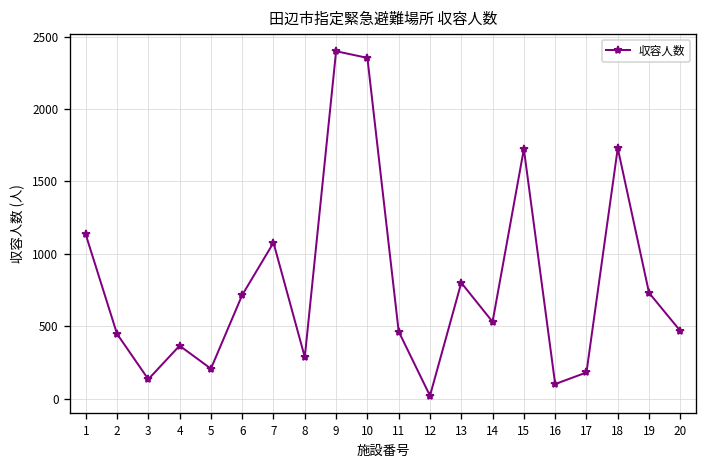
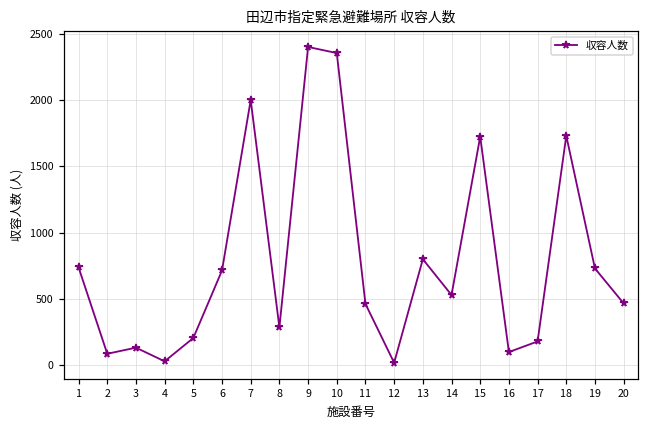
1: 1130 -> 740
2: 450 -> 90
4: 370 -> 30
7: 1080 -> 2000
